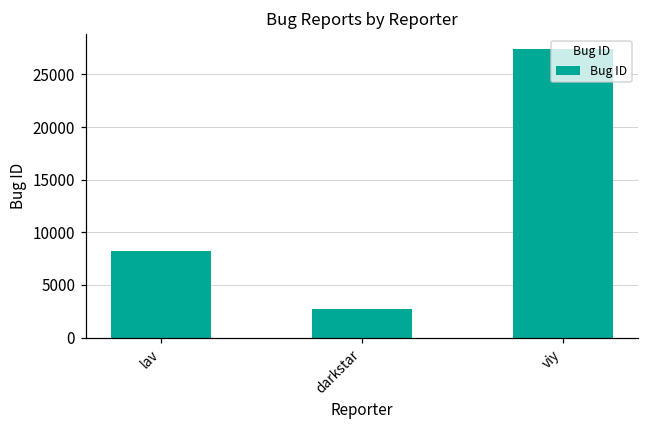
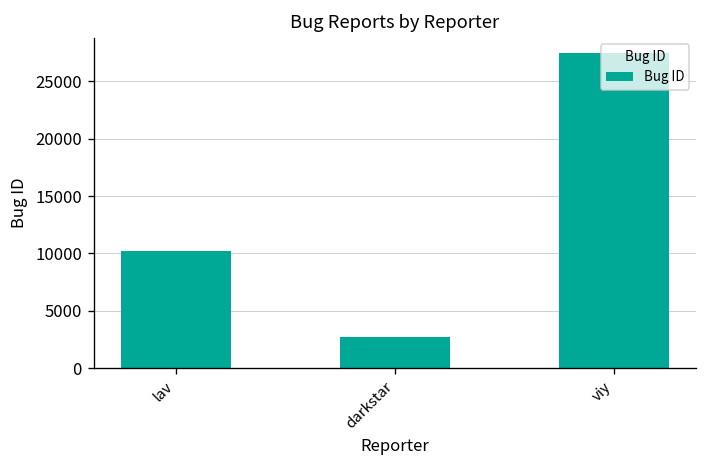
lav: 8000 -> 10000
